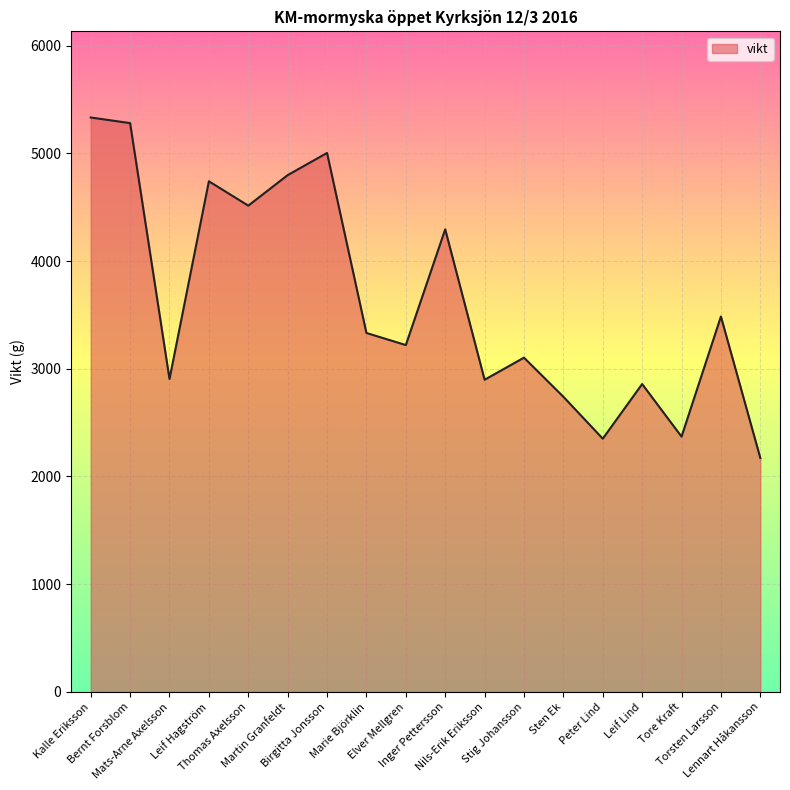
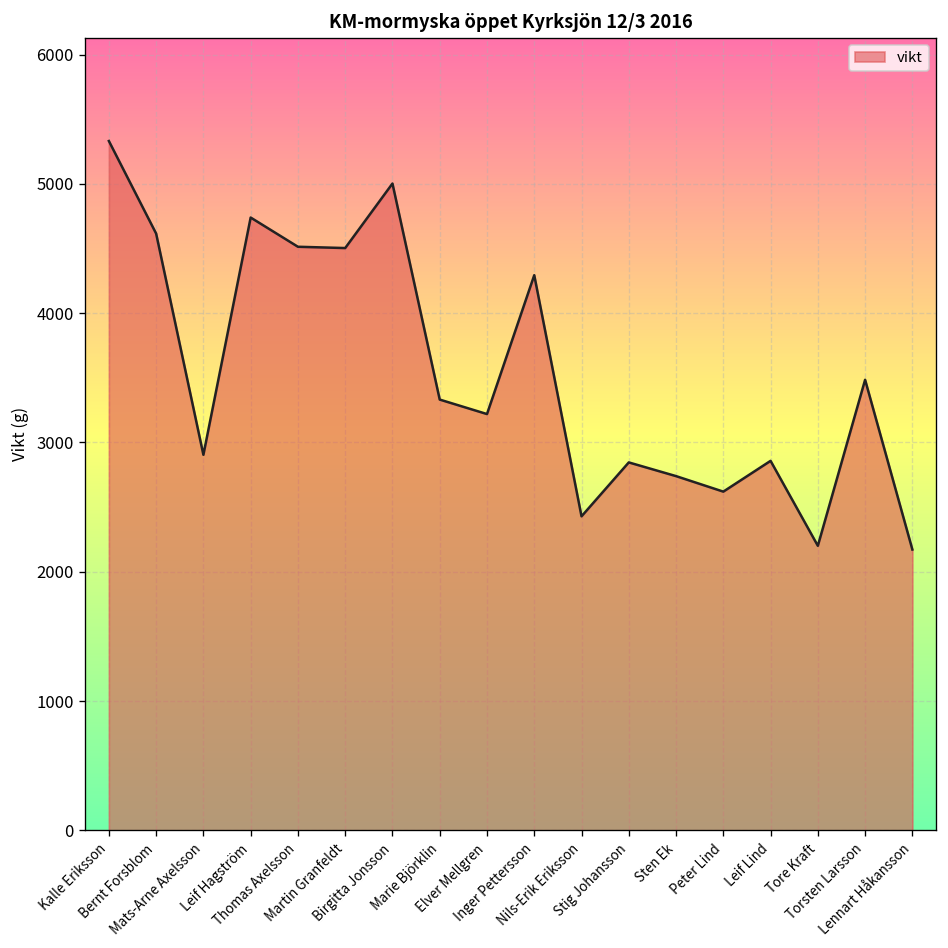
Bernt Forsblom: 5280 -> 4620
Martin Granfeldt: 4800 -> 4500
Nils-Erik Eriksson: 2900 -> 2430
Stig Johansson: 3100 -> 2850
Peter Lind: 2350 -> 2620
Tore Kraft: 2370 -> 2200
